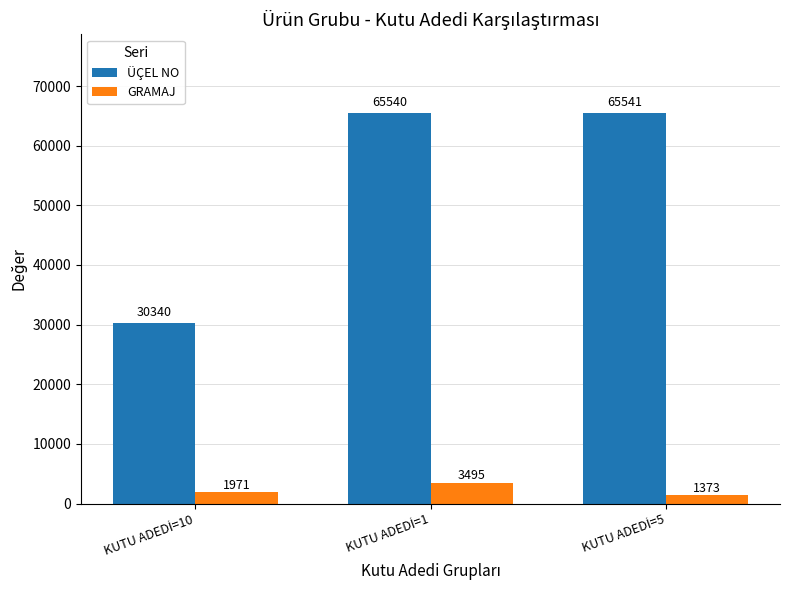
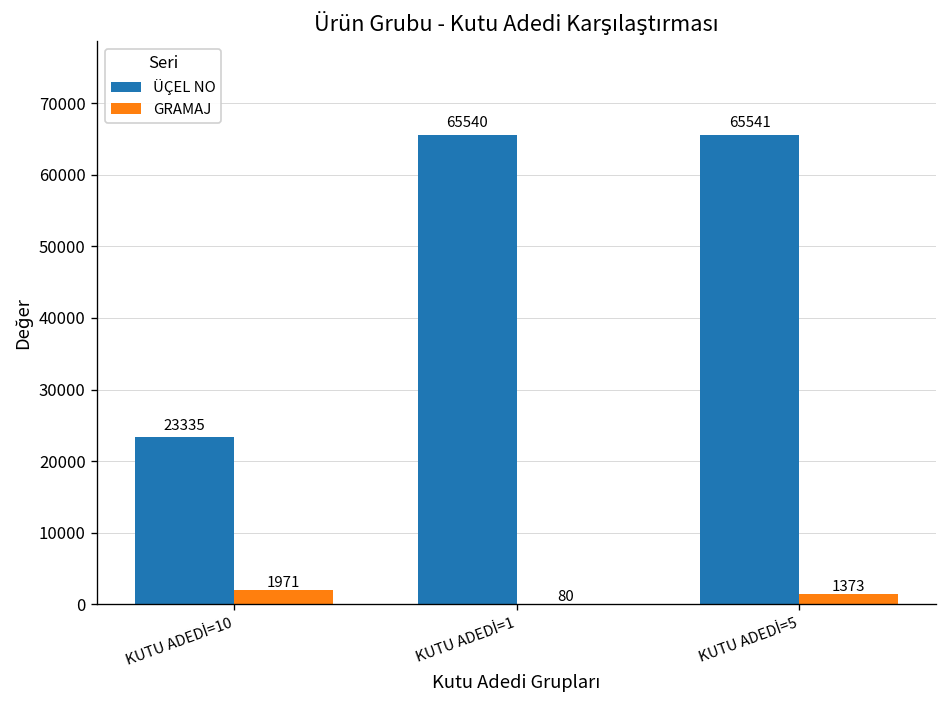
ÜÇEL NO, KUTU ADEDİ=10: 30340 -> 23335
GRAMAJ, KUTU ADEDİ=1: 3495 -> 80
